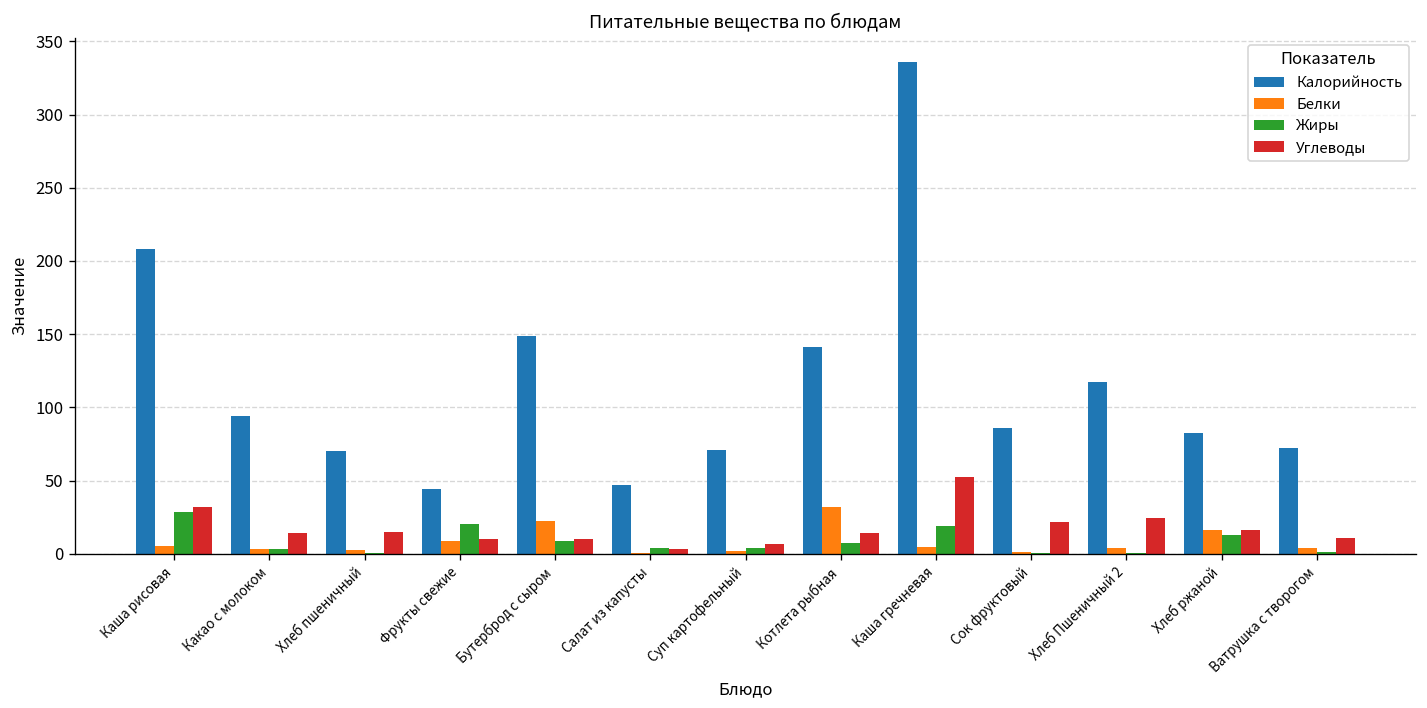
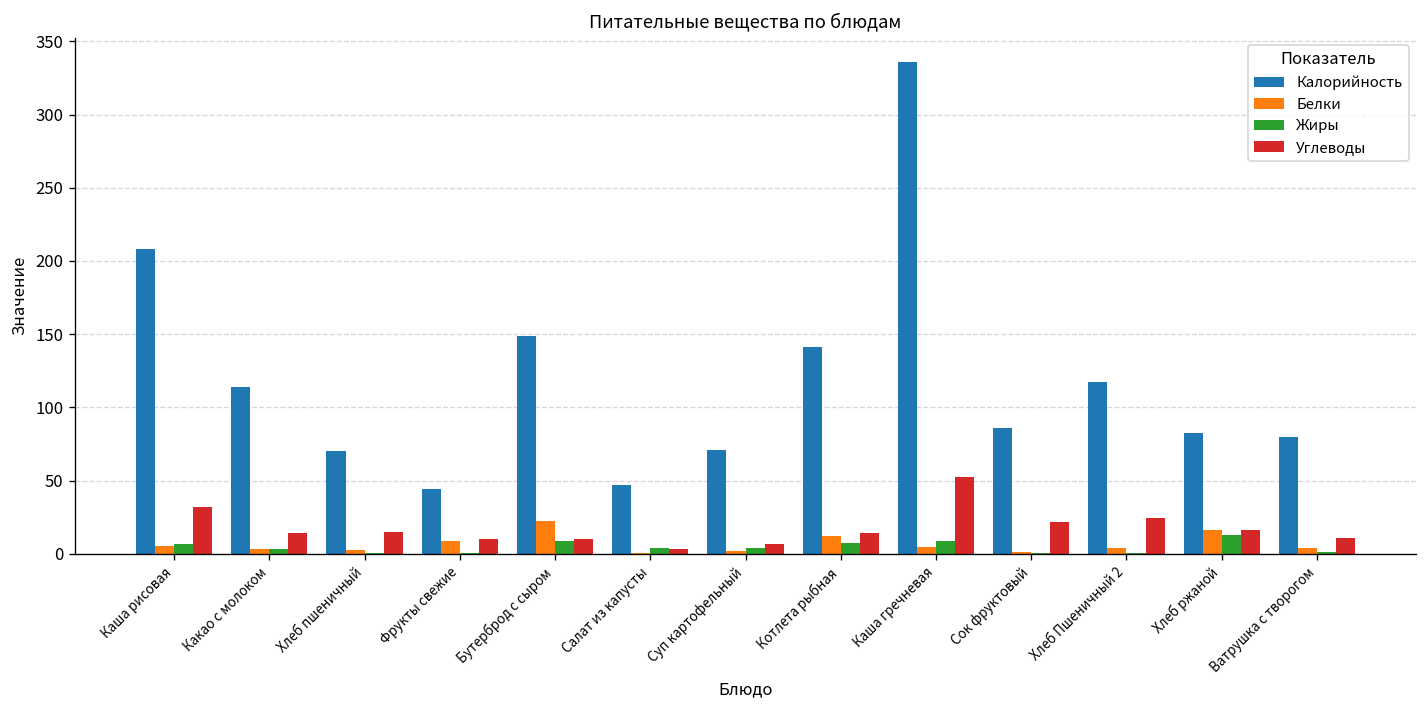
Жиры, Каша рисовая: 29 -> 7
Калорийность, Какао с молоком: 94 -> 114
Жиры, Фрукты свежие: 20 -> 0
Белки, Котлета рыбная: 32 -> 12
Жиры, Каша гречневая: 19 -> 9
Калорийность, Ватрушка с творогом: 72 -> 80
